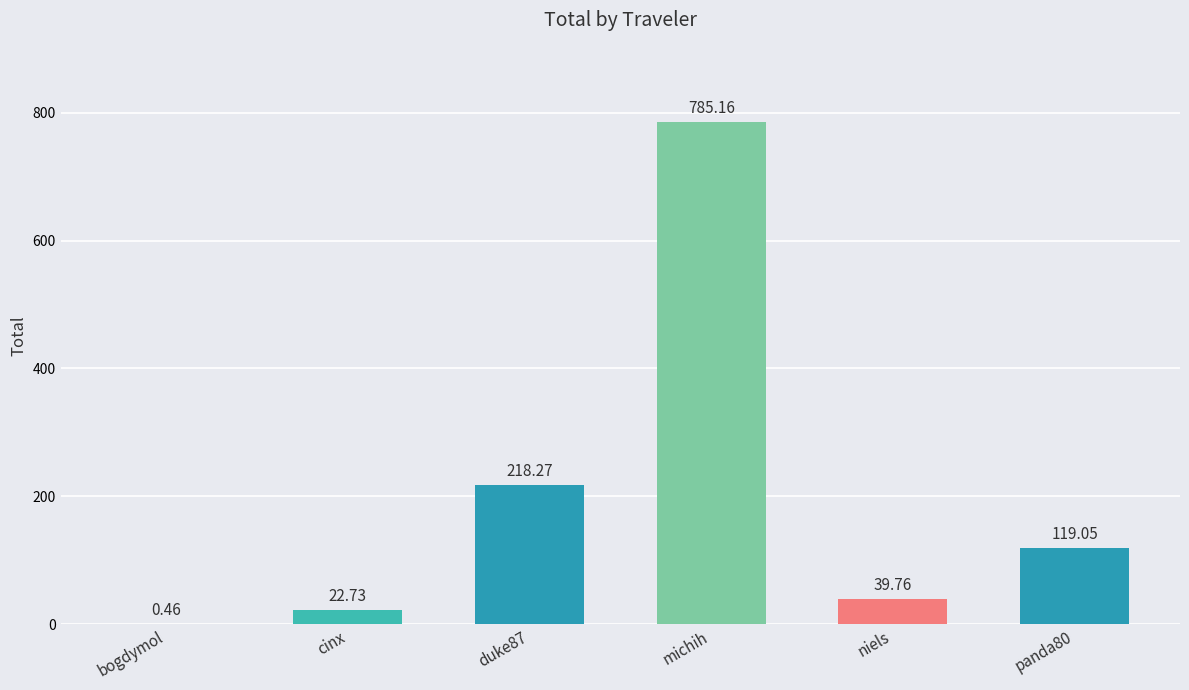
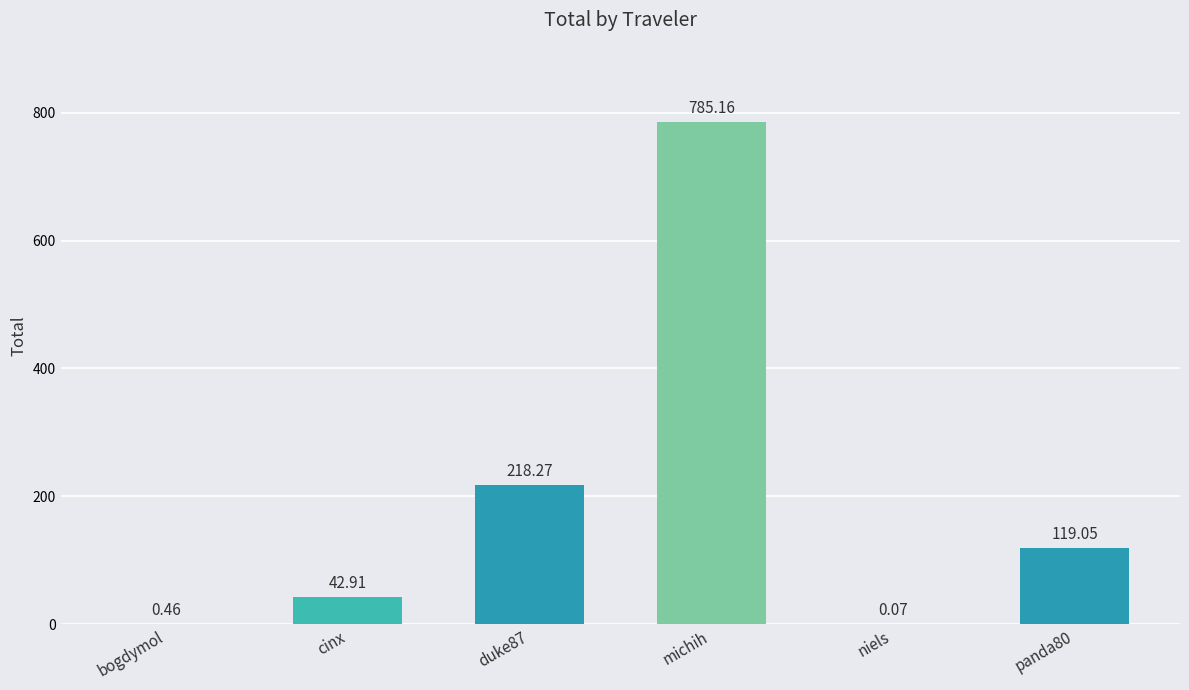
cinx: 22.73 -> 42.91
niels: 39.76 -> 0.07
